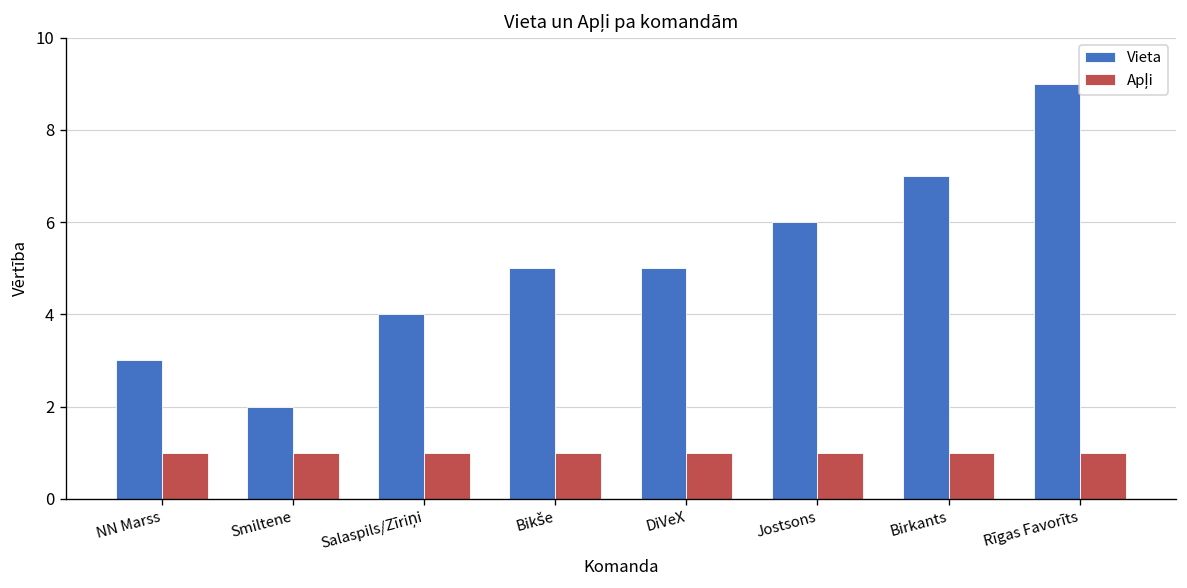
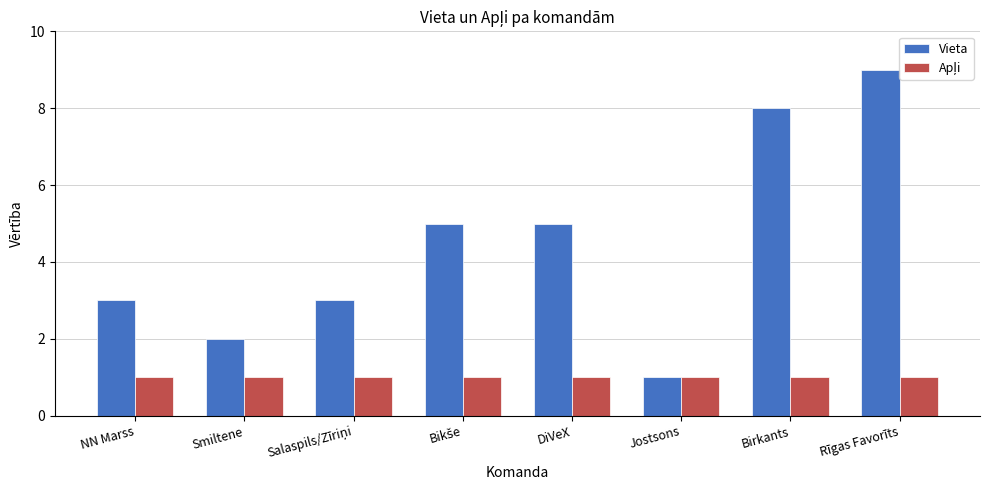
Vieta, Salaspils/Zīriņi: 4 -> 3
Vieta, Jostsons: 6 -> 1
Vieta, Birkants: 7 -> 8
